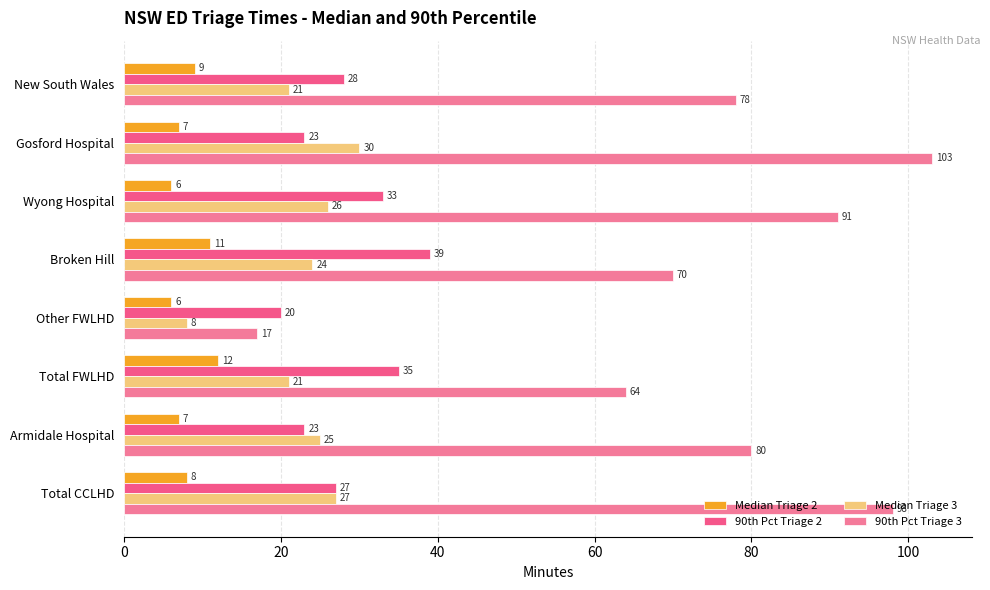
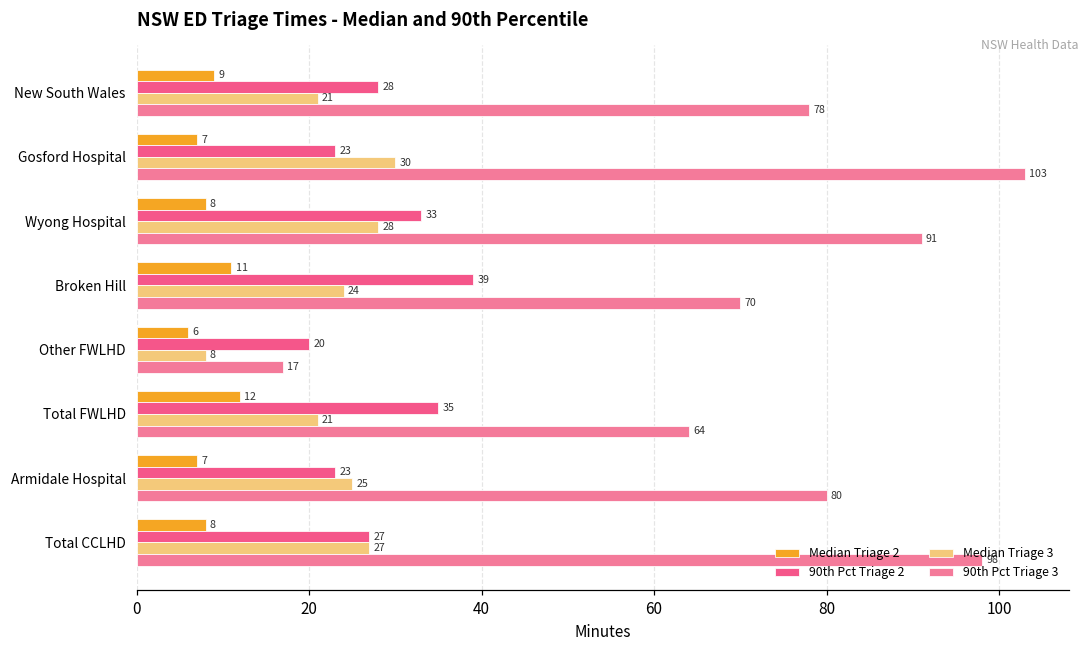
Median Triage 2, Wyong Hospital: 6 -> 8
Median Triage 3, Wyong Hospital: 26 -> 28
